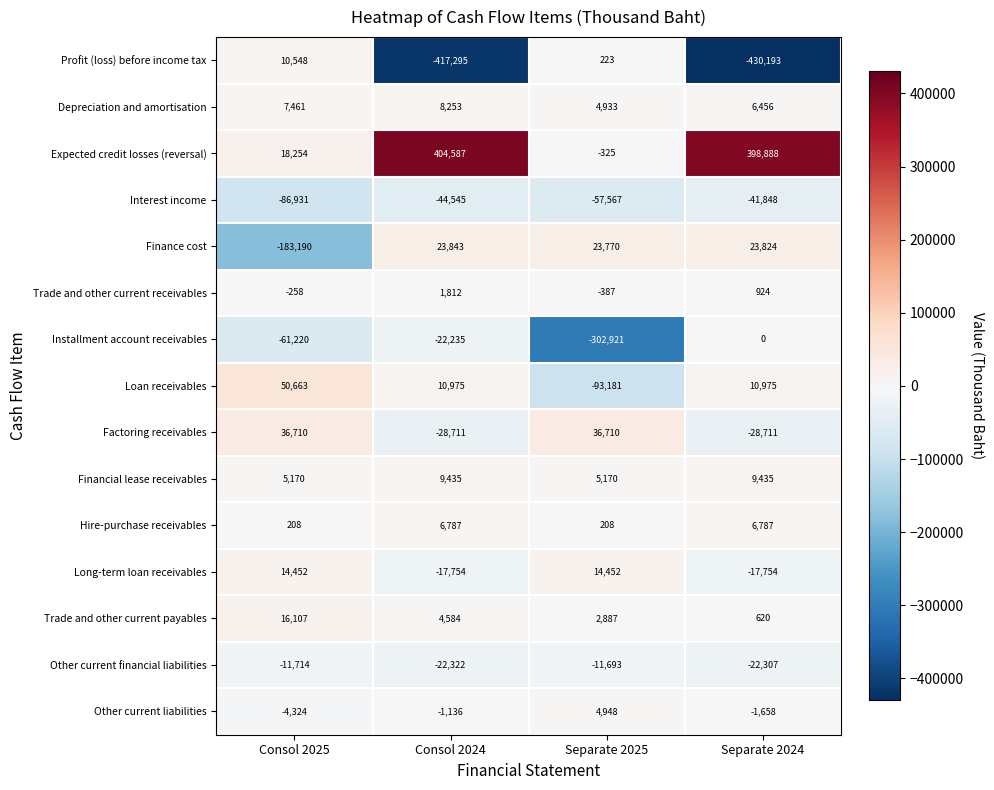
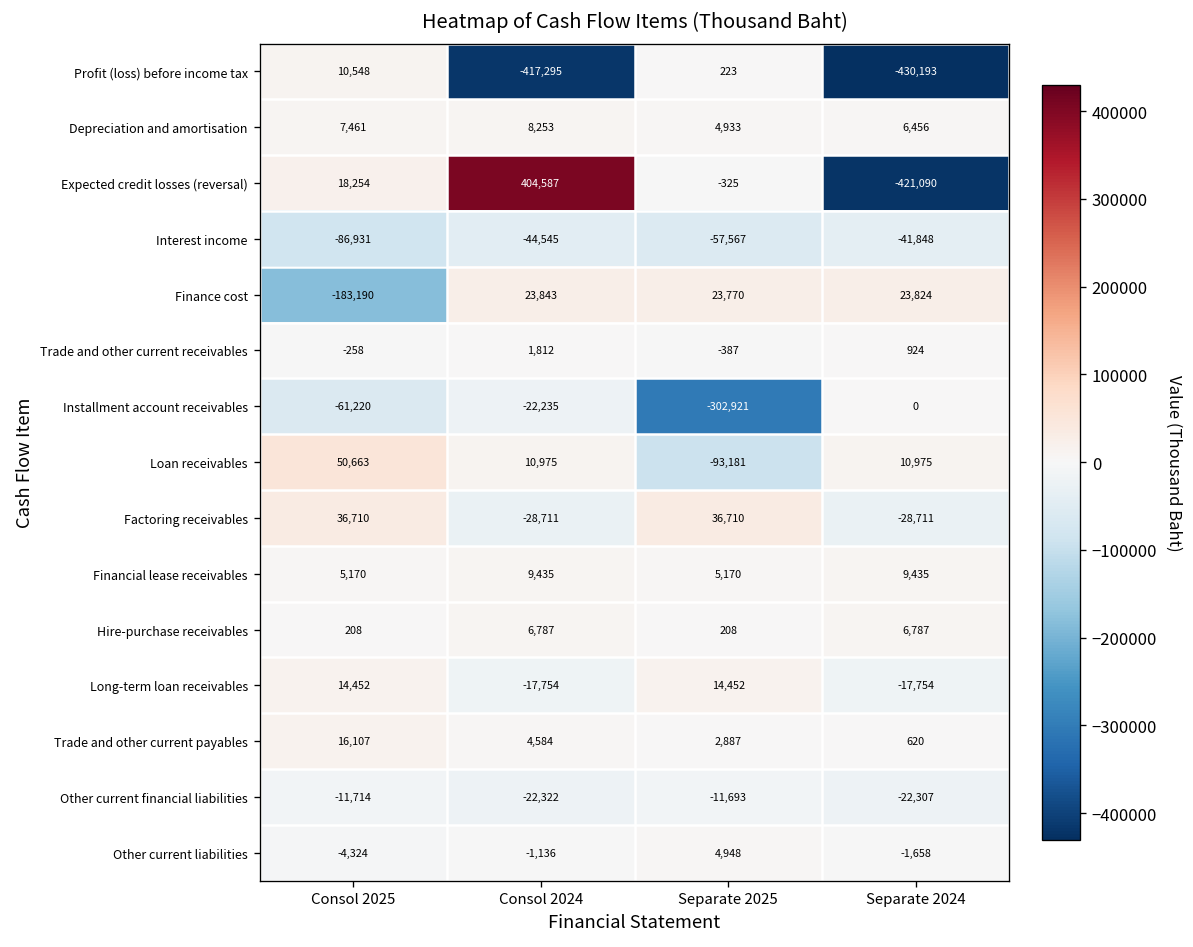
Expected credit losses (reversal), Separate 2024: 398,888 -> -421,090
